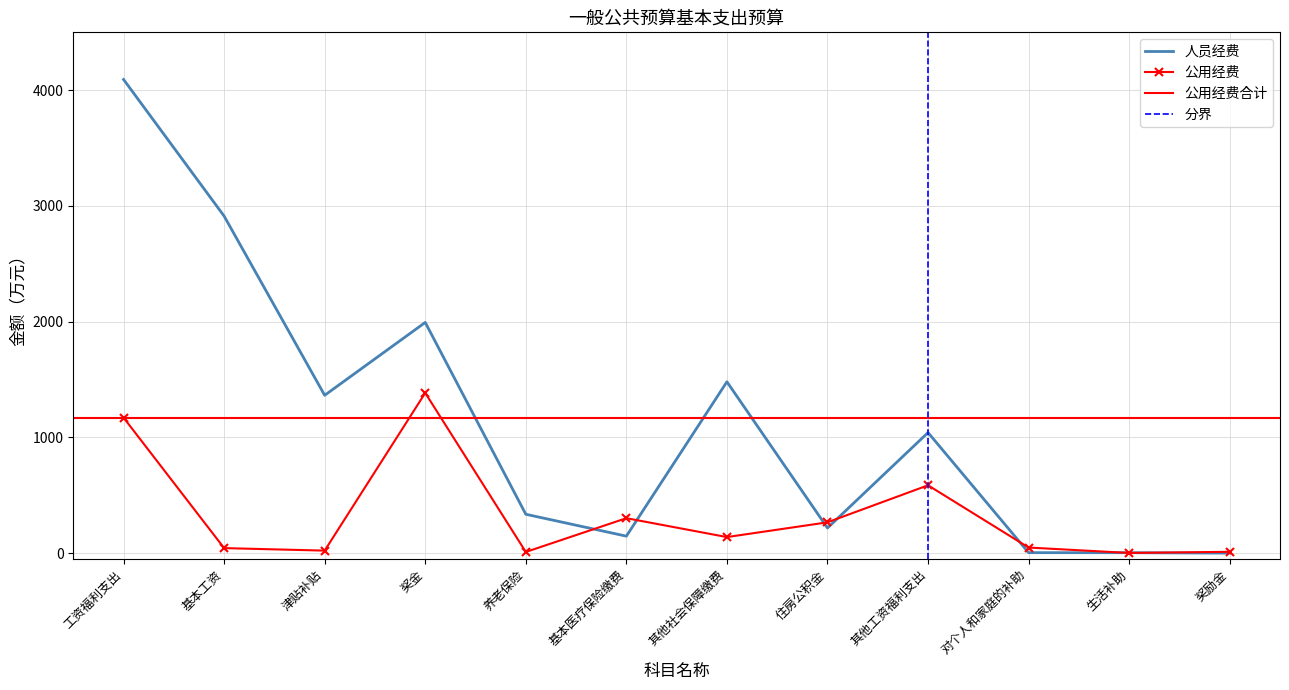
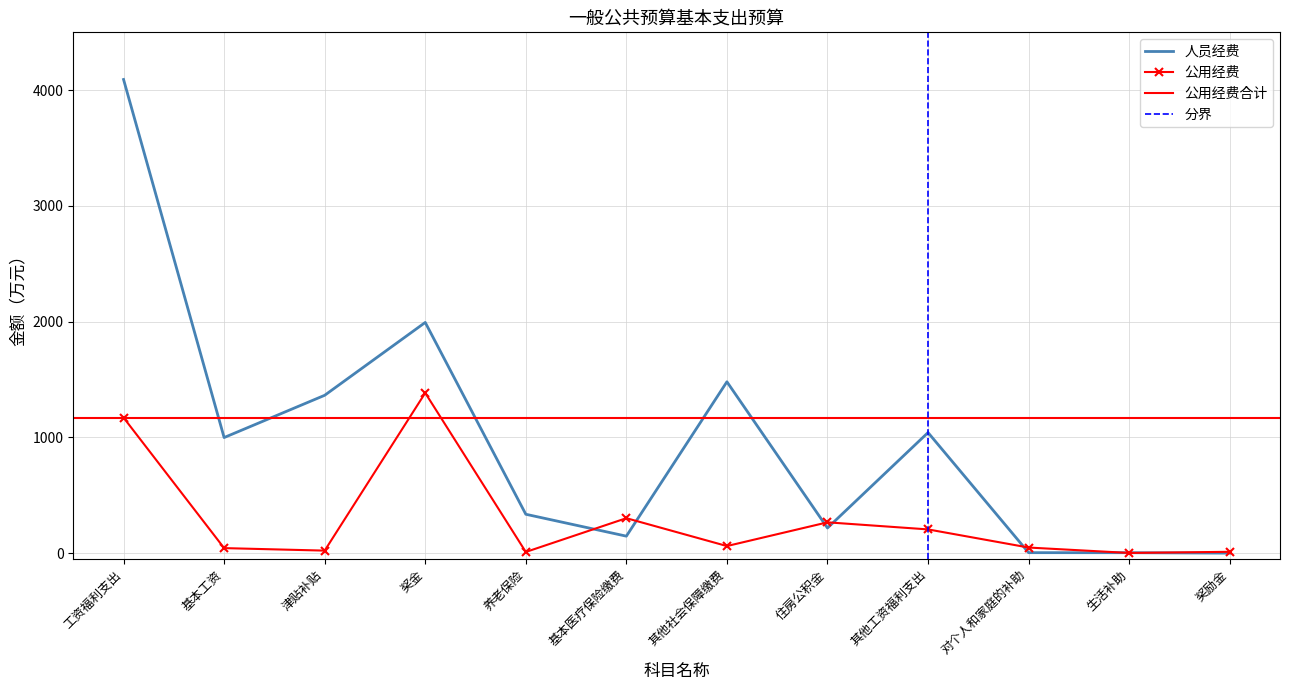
人员经费, 基本工资: 2910 -> 1000
公用经费, 其他社会保障缴费: 140 -> 60
公用经费, 其他工资福利支出: 590 -> 210
